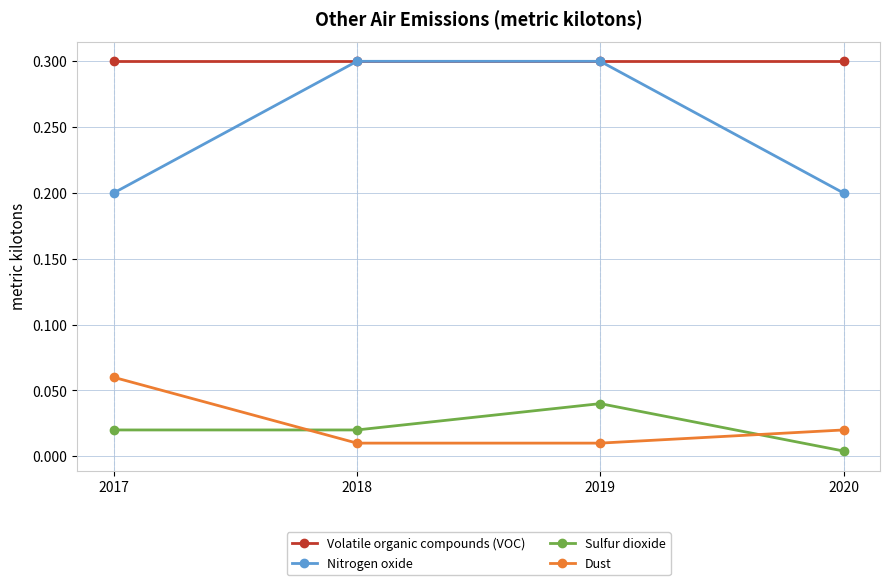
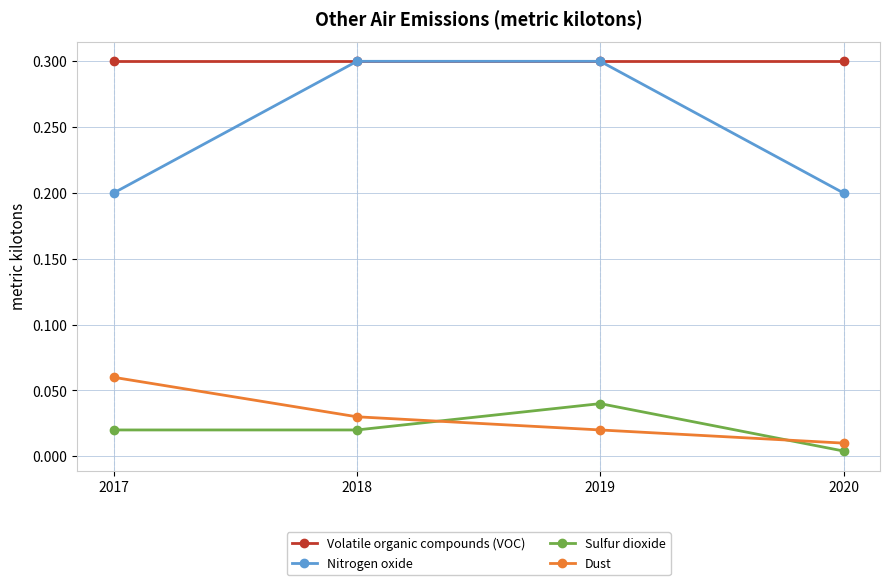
Dust, 2018: 0.01 -> 0.03
Dust, 2019: 0.01 -> 0.02
Dust, 2020: 0.02 -> 0.01
